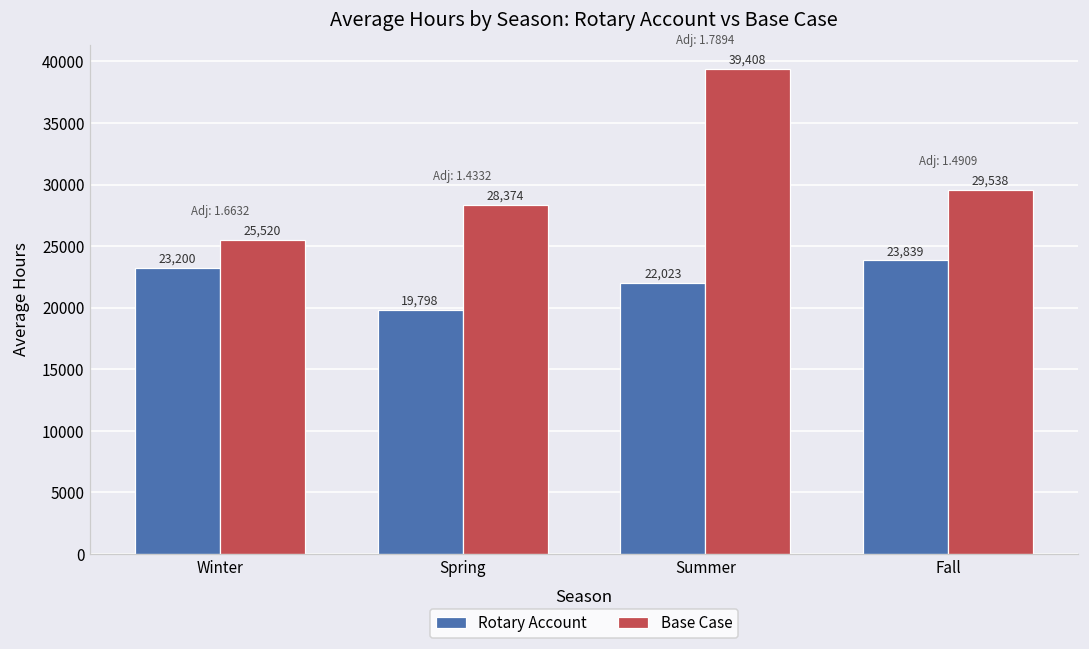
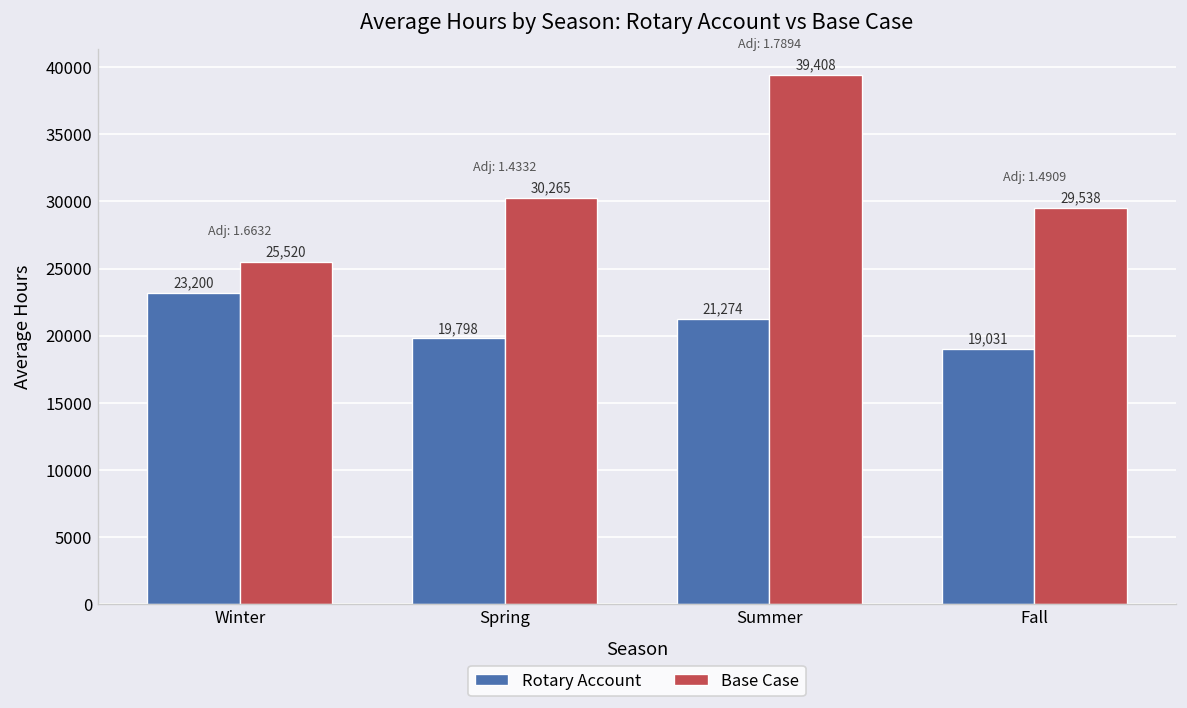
Base Case, Spring: 28,374 -> 30,265
Rotary Account, Summer: 22,023 -> 21,274
Rotary Account, Fall: 23,839 -> 19,031
